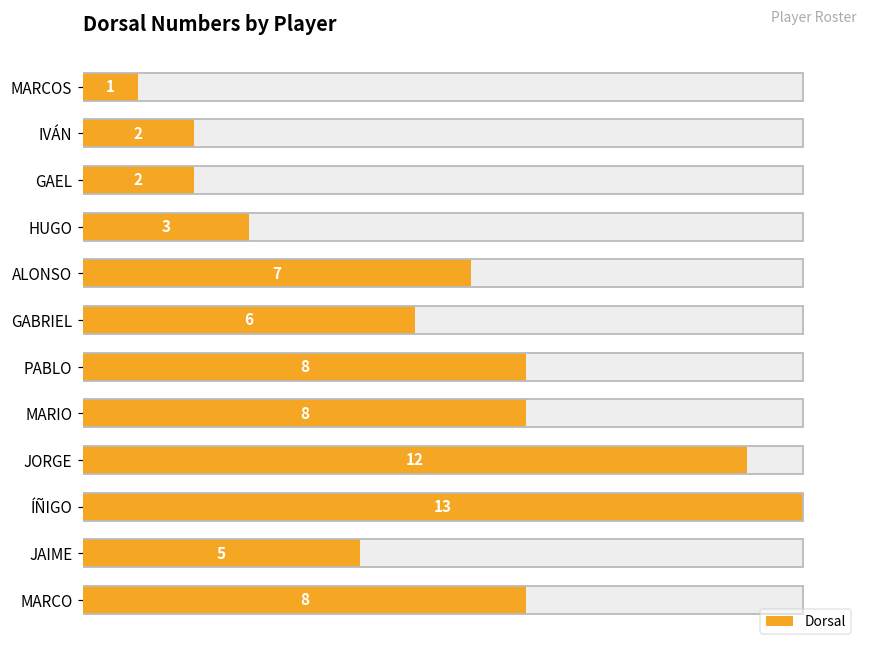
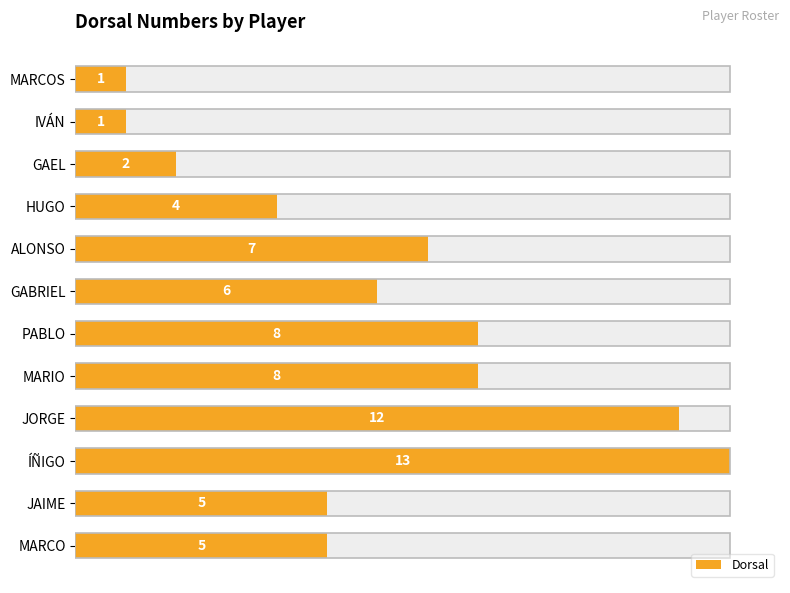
Dorsal, IVÁN: 2 -> 1
Dorsal, HUGO: 3 -> 4
Dorsal, MARCO: 8 -> 5
